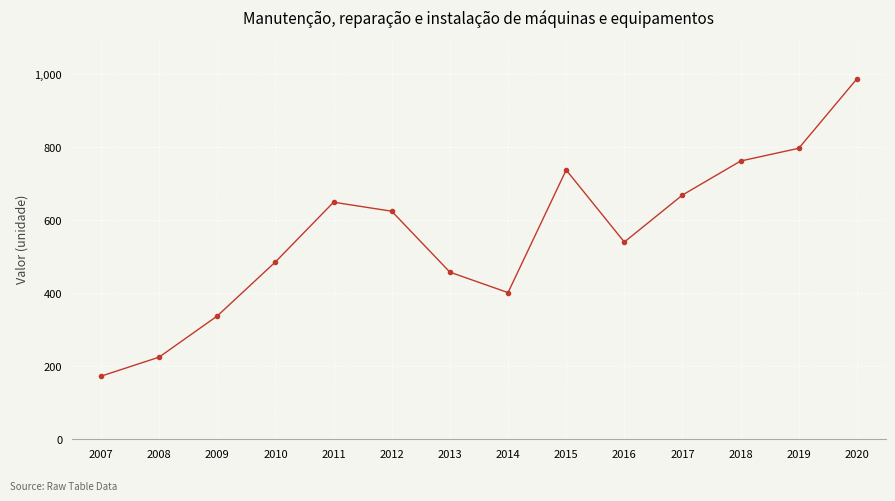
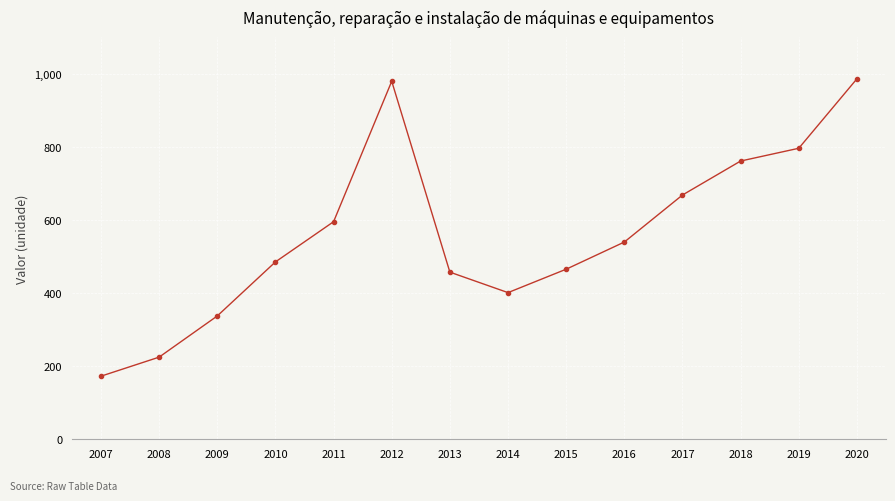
2011: 650 -> 590
2012: 620 -> 980
2015: 740 -> 470
